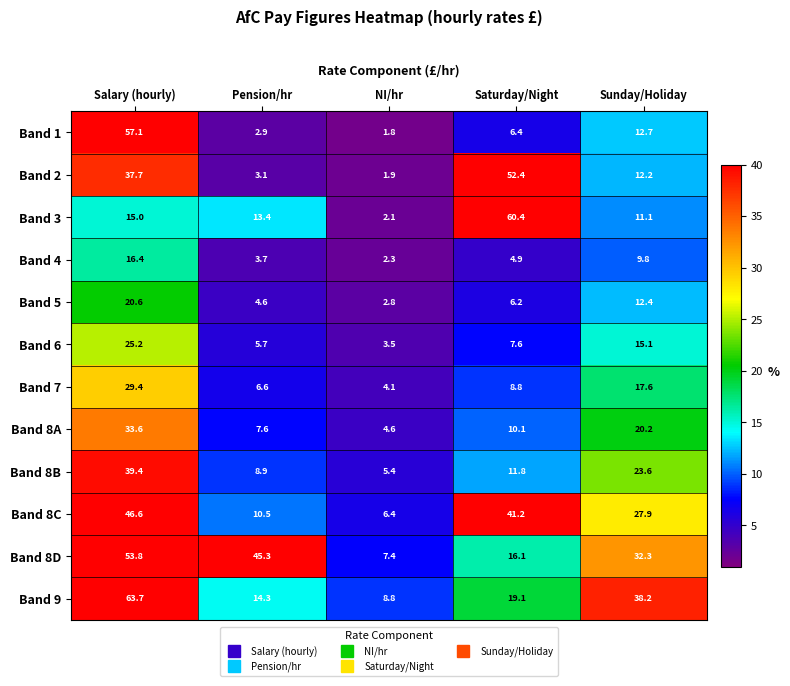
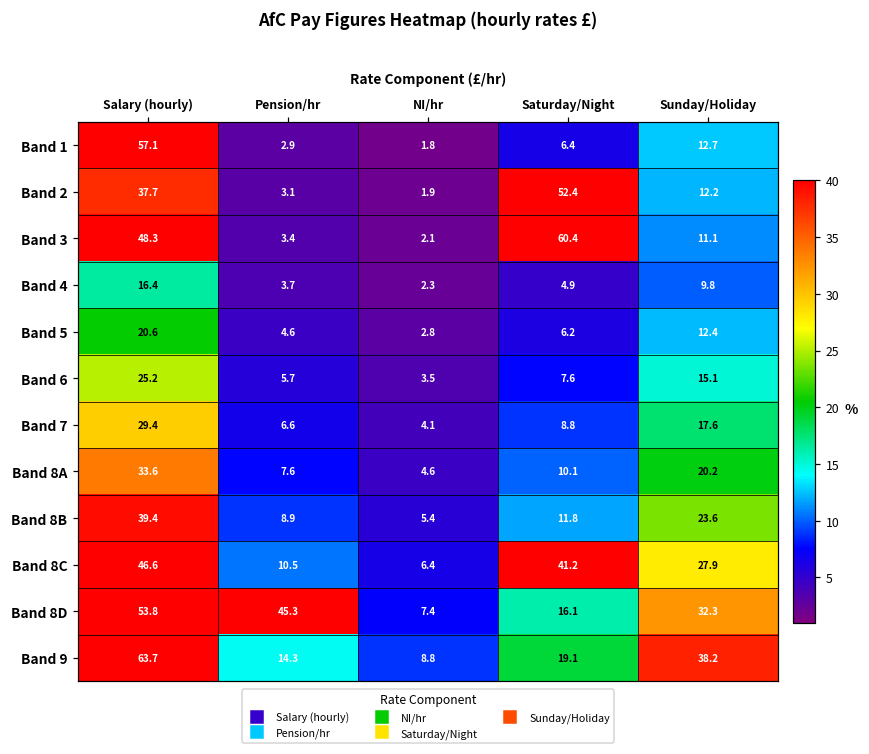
Band 3, Salary (hourly): 15.0 -> 48.3
Band 3, Pension/hr: 13.4 -> 3.4
